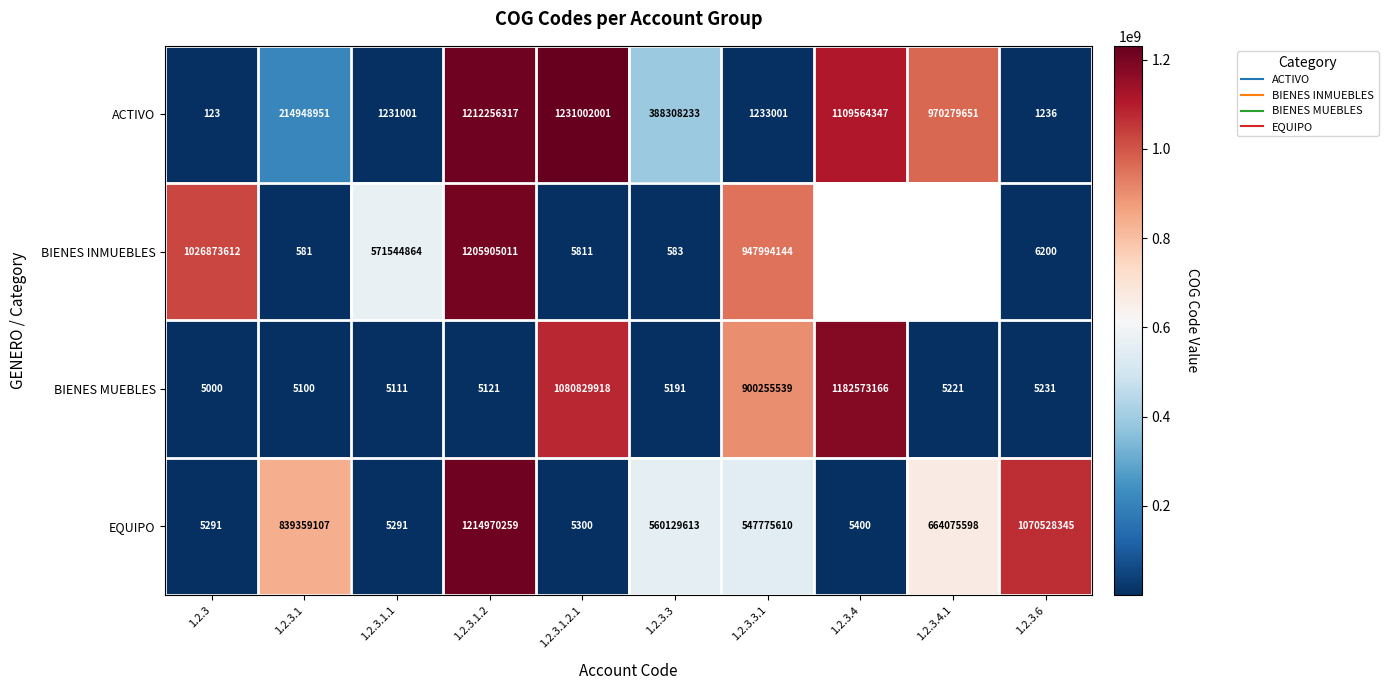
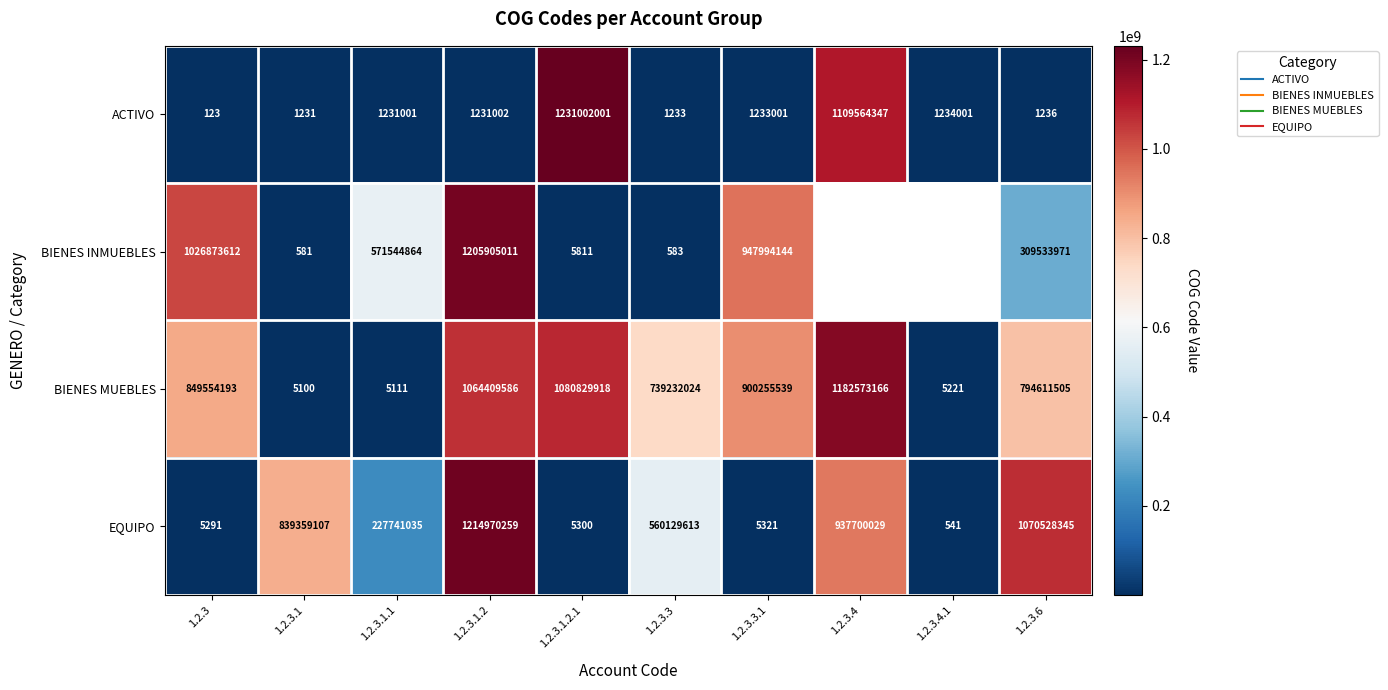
ACTIVO, 1.2.3.1: 214948951 -> 1231
ACTIVO, 1.2.3.1.2: 1212256317 -> 1231002
ACTIVO, 1.2.3.3: 388308233 -> 1233
ACTIVO, 1.2.3.4.1: 970279651 -> 1234001
BIENES INMUEBLES, 1.2.3.6: 6200 -> 309533971
BIENES MUEBLES, 1.2.3: 5000 -> 849554193
BIENES MUEBLES, 1.2.3.1.2: 5121 -> 1064409586
BIENES MUEBLES, 1.2.3.3: 5191 -> 739232024
BIENES MUEBLES, 1.2.3.6: 5231 -> 794611505
EQUIPO, 1.2.3.1.1: 5291 -> 227741035
EQUIPO, 1.2.3.3.1: 547775610 -> 5321
EQUIPO, 1.2.3.4: 5400 -> 937700029
EQUIPO, 1.2.3.4.1: 664075598 -> 541
